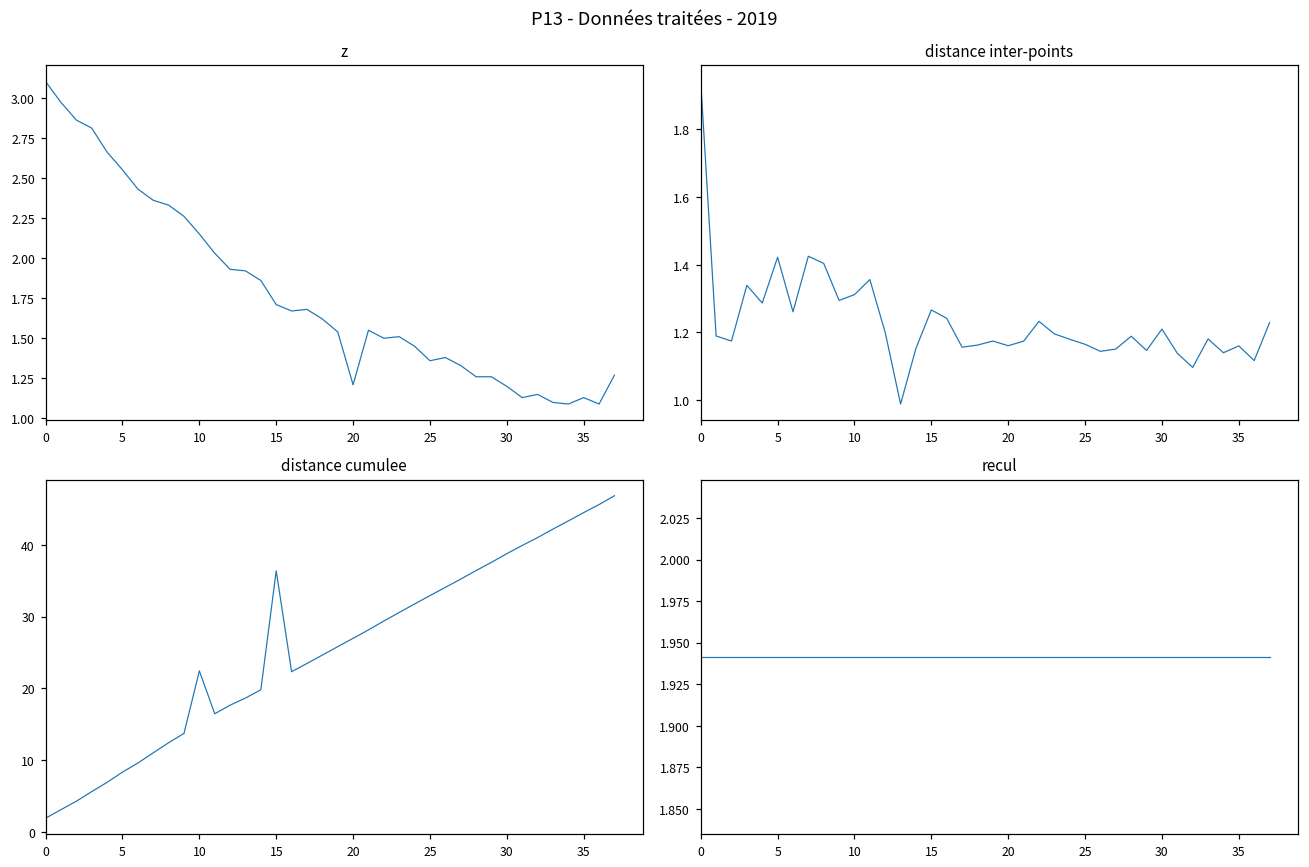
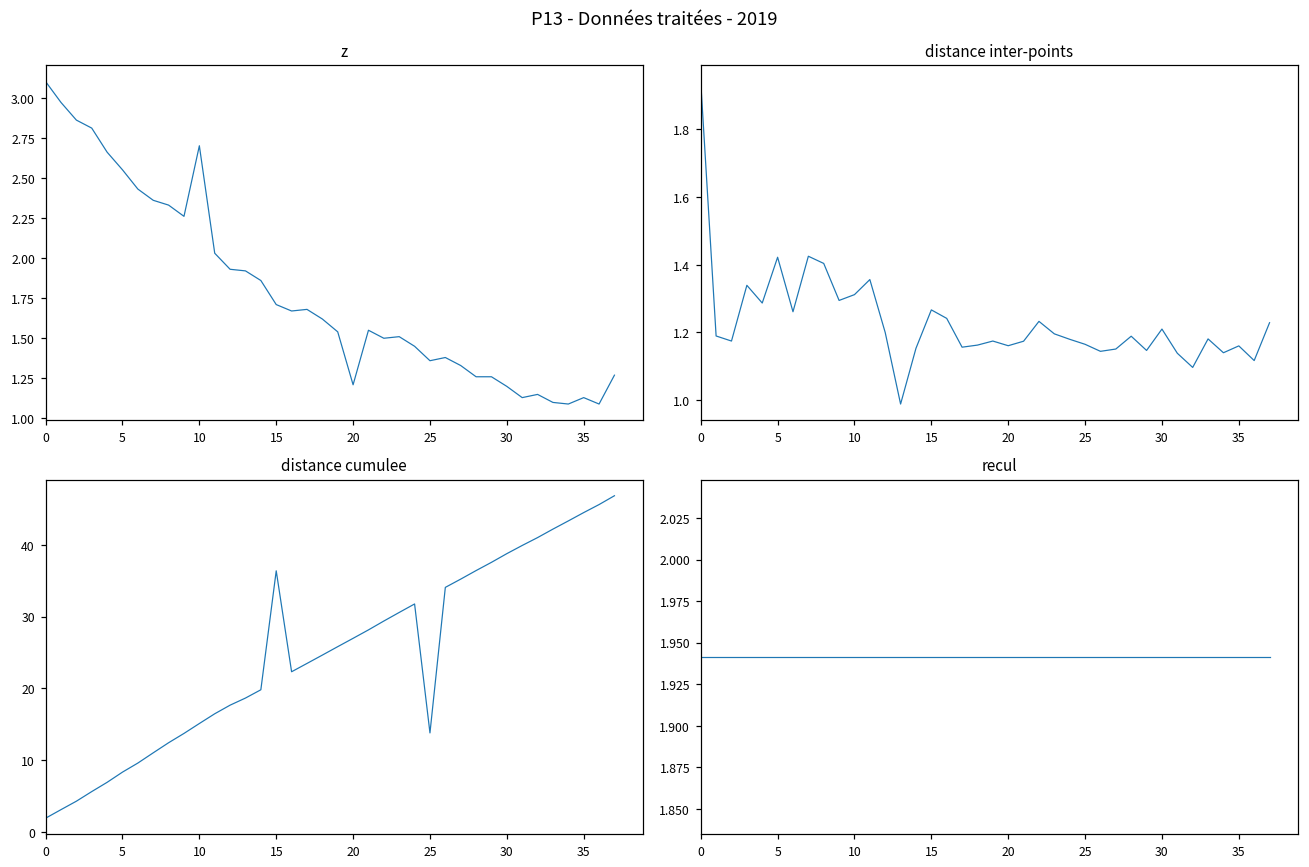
z, 10: 2.15 -> 2.70
distance cumulee, 10: 22 -> 15
distance cumulee, 25: 33 -> 14
